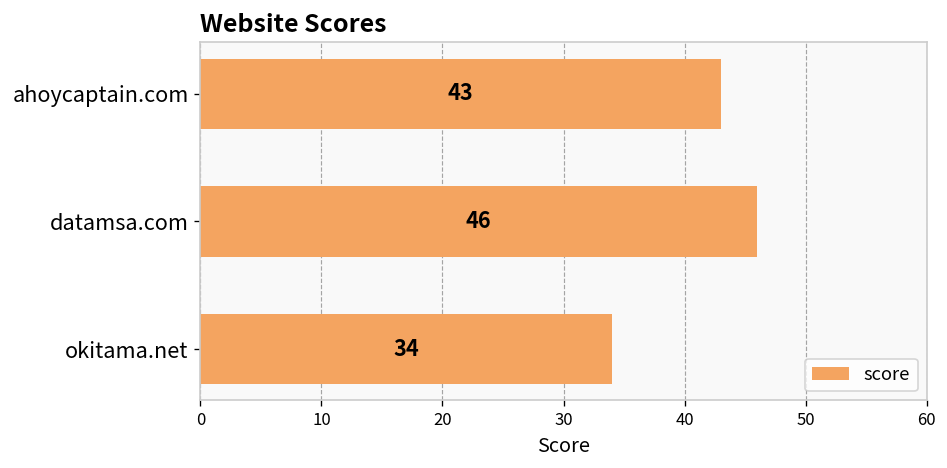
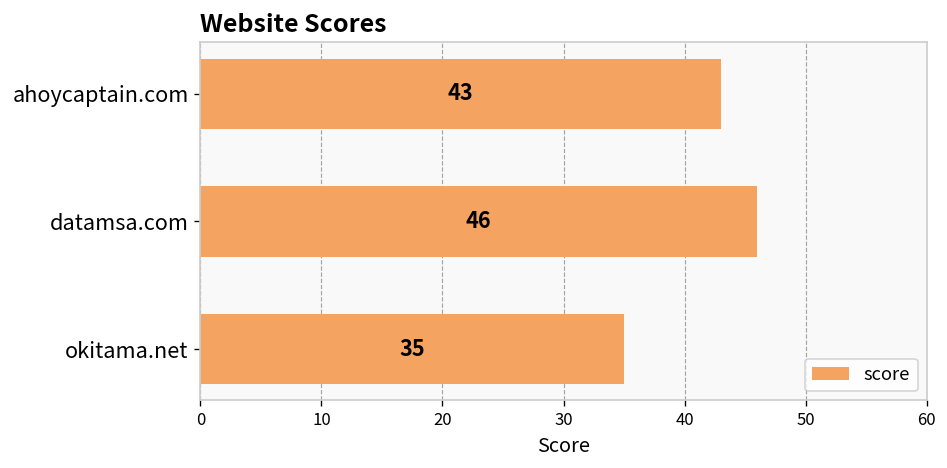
okitama.net: 34 -> 35
